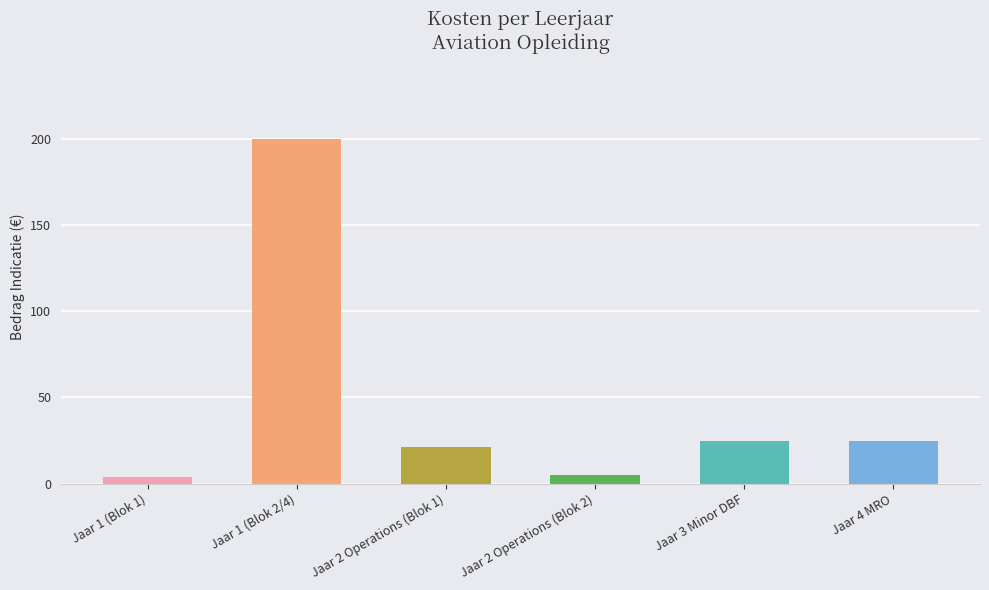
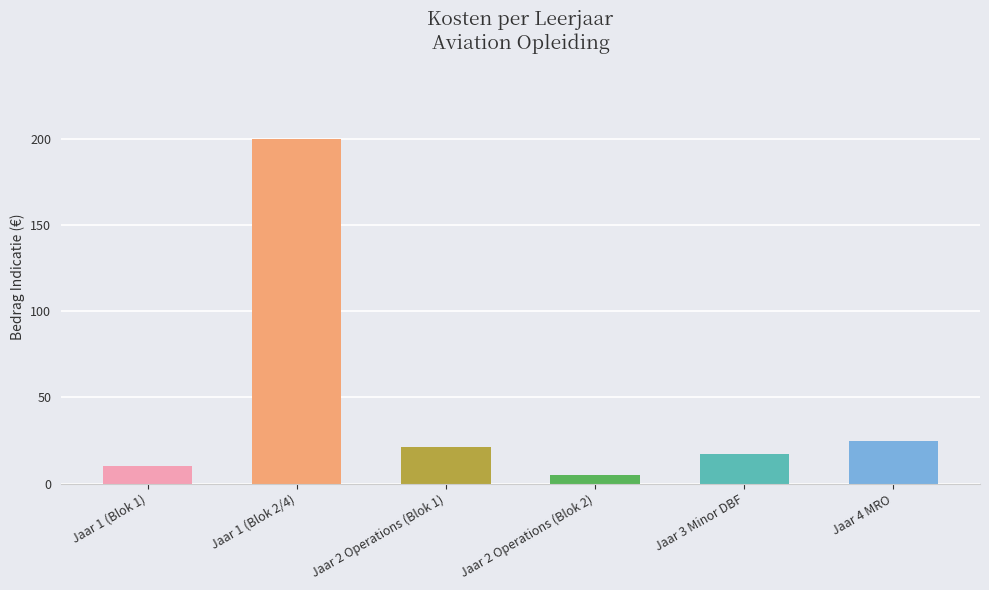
Jaar 1 (Blok 1): 4 -> 10
Jaar 3 Minor DBF: 25 -> 17
